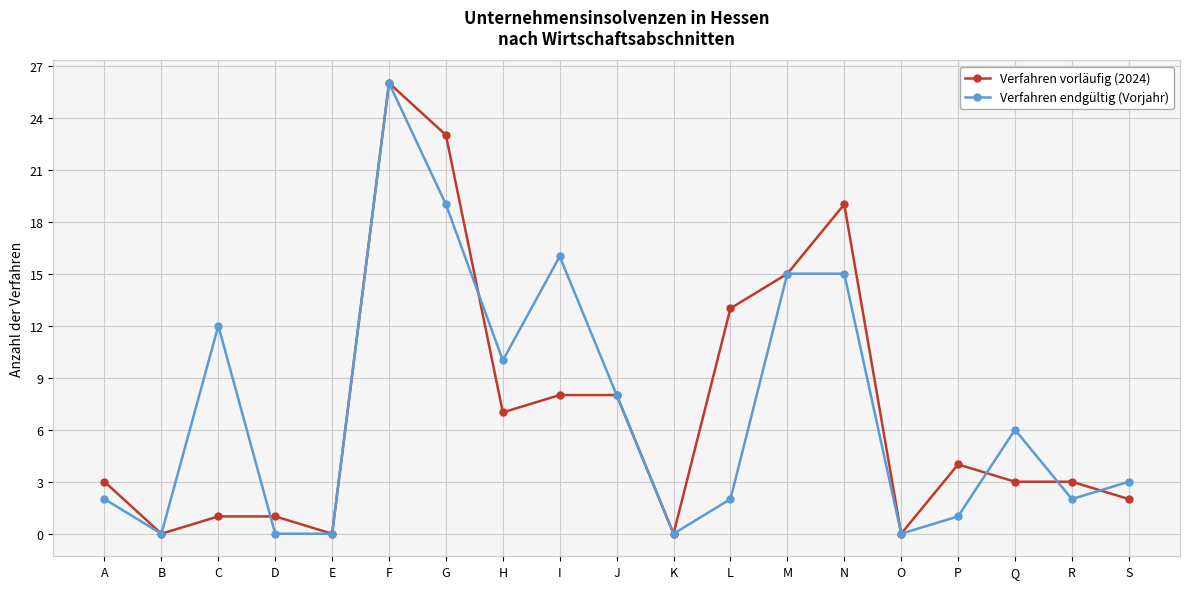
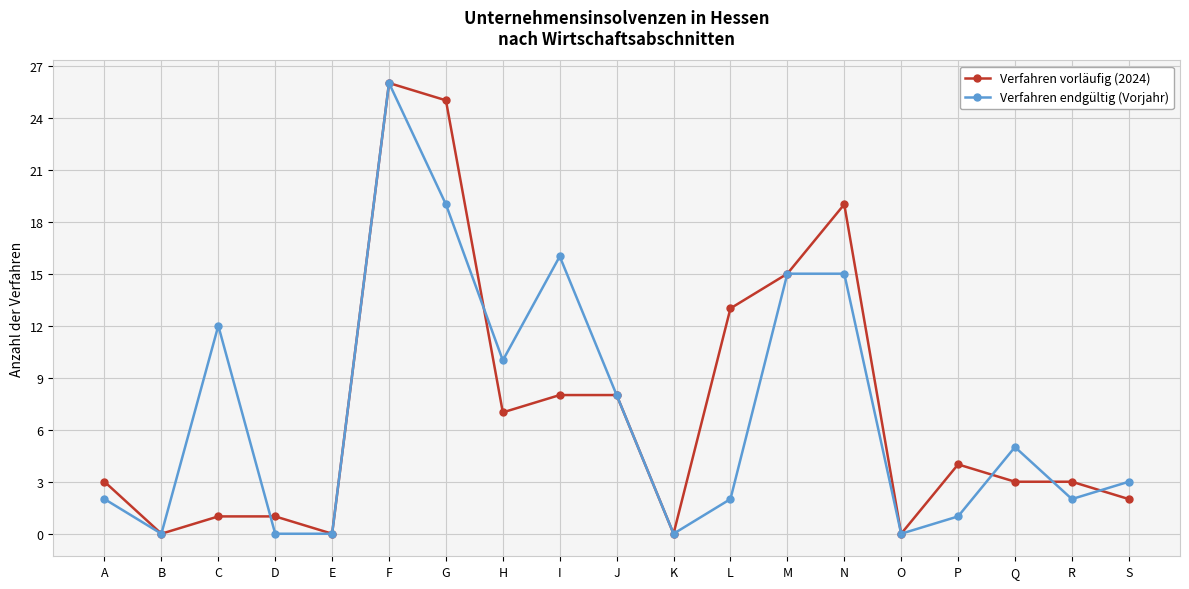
Verfahren vorläufig (2024), G: 23 -> 25
Verfahren endgültig (Vorjahr), Q: 6 -> 5
